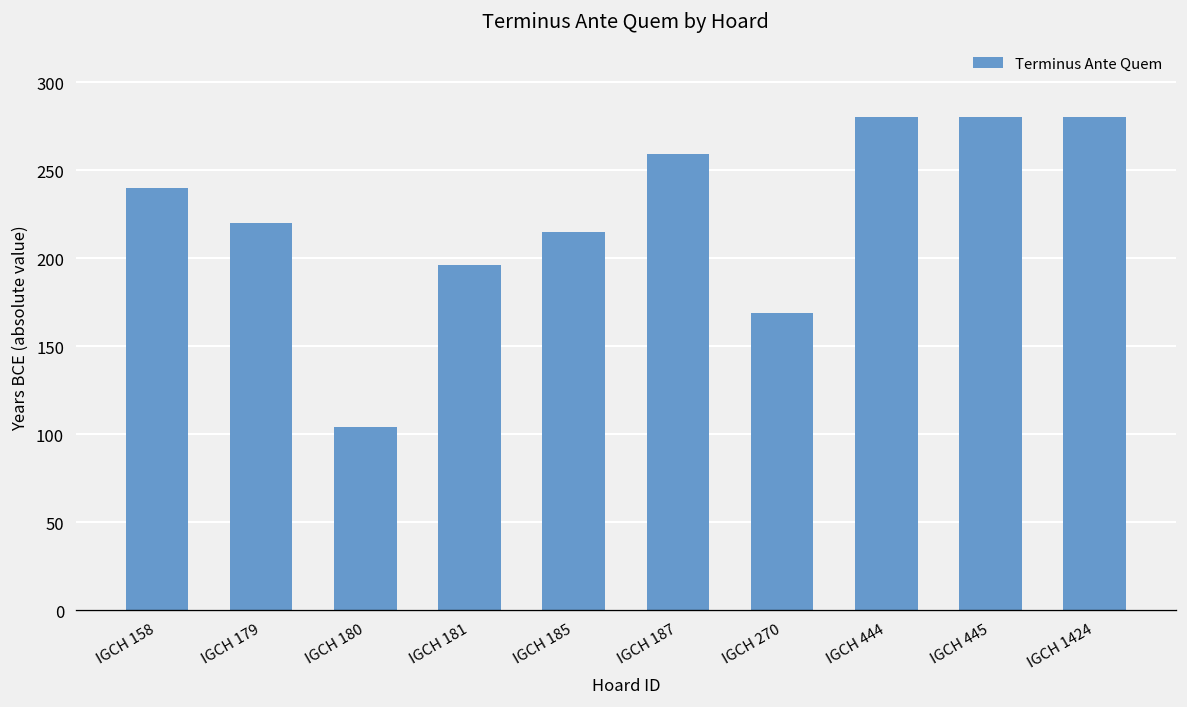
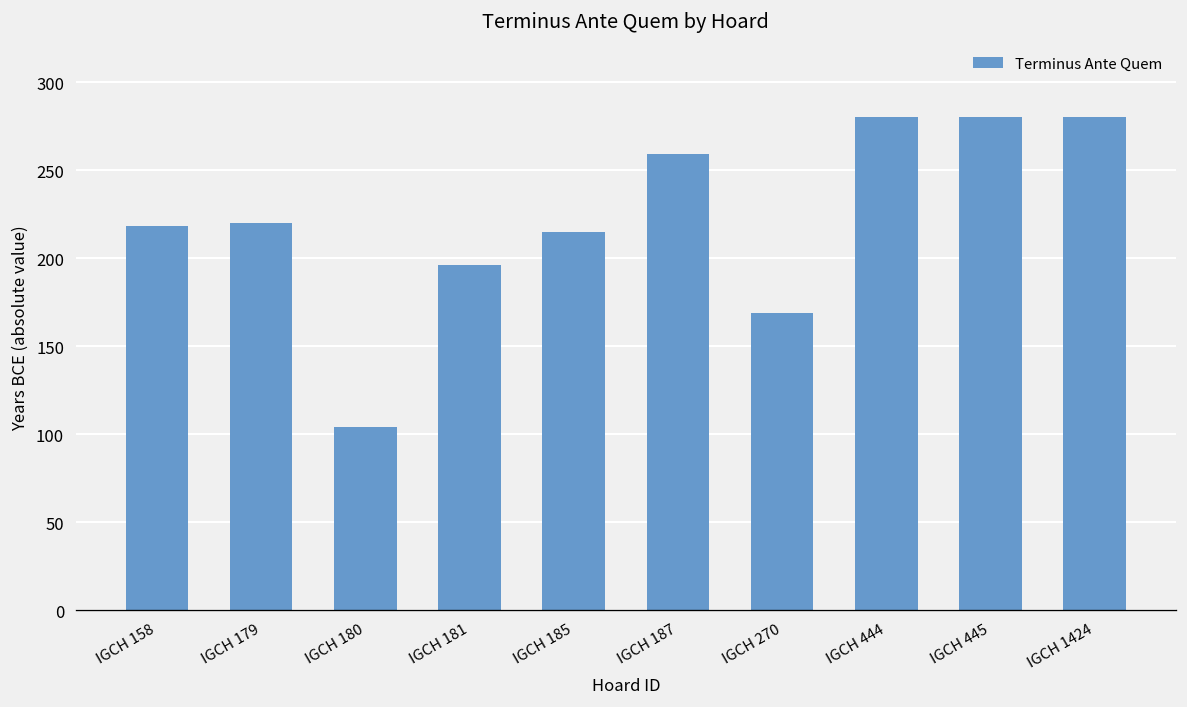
IGCH 158: 240 -> 218
